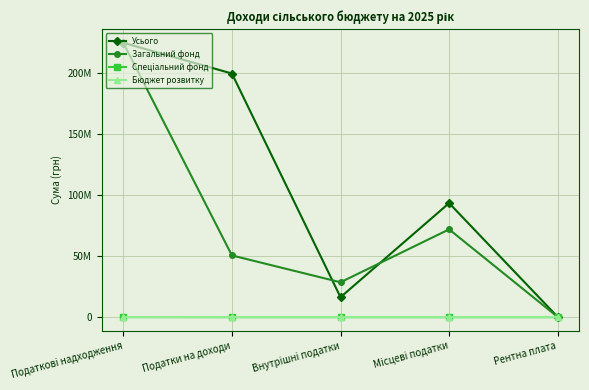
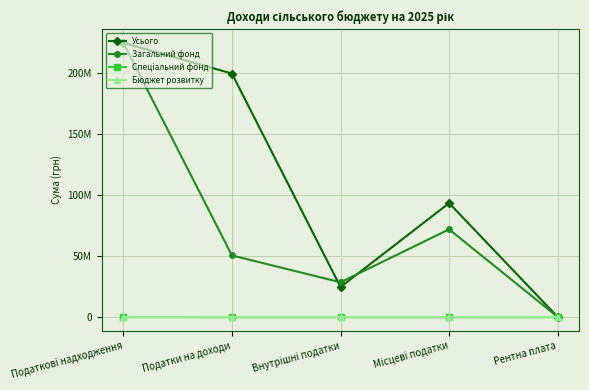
Усього, Внутрішні податки: 16000000 -> 25000000
